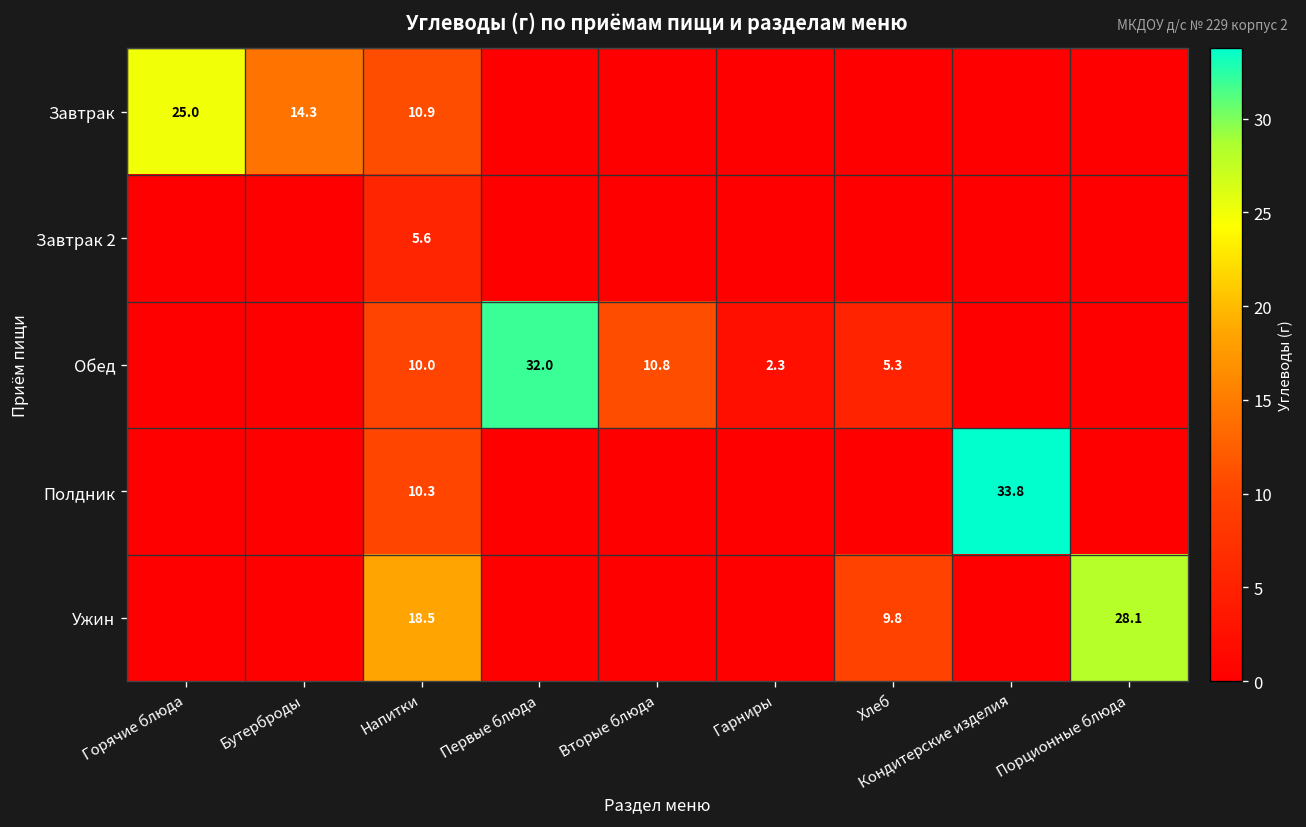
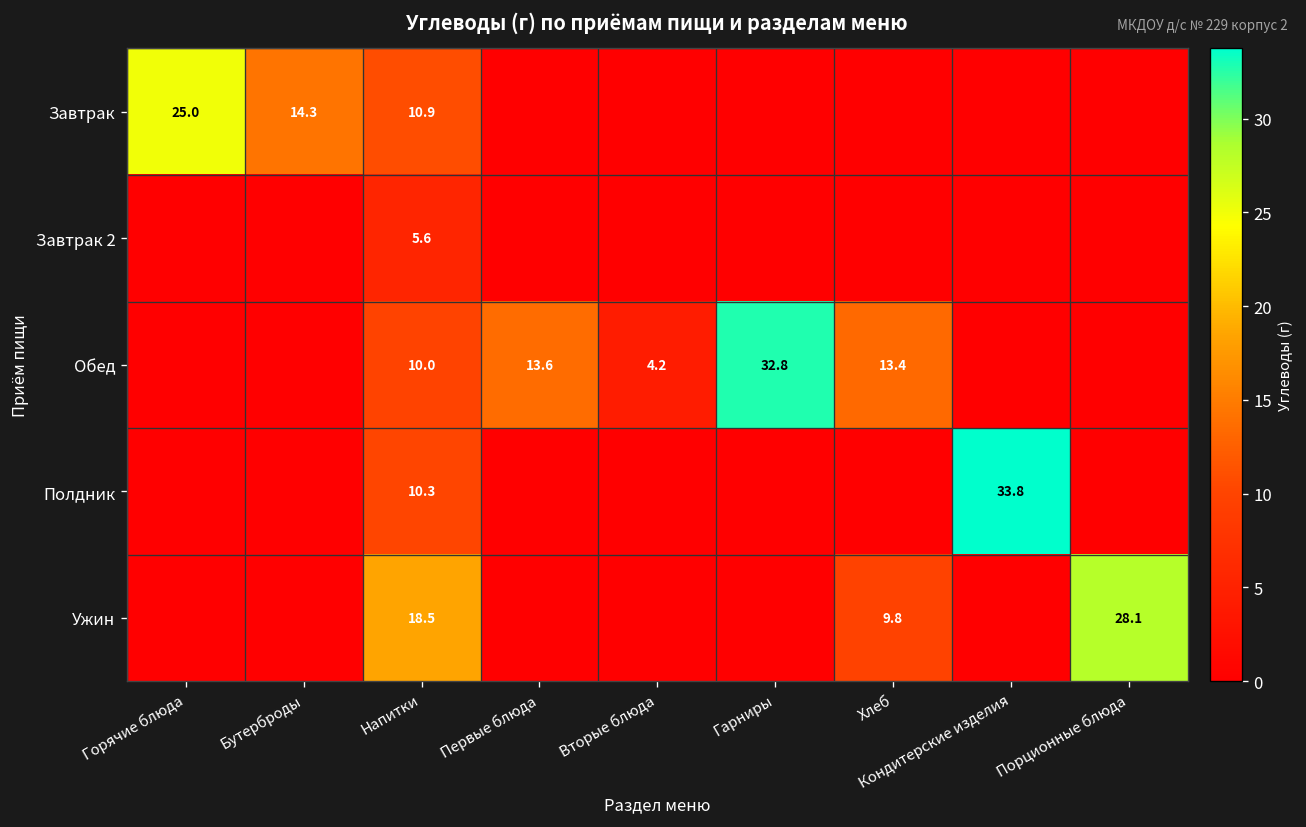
Обед, Первые блюда: 32.0 -> 13.6
Обед, Вторые блюда: 10.8 -> 4.2
Обед, Гарниры: 2.3 -> 32.8
Обед, Хлеб: 5.3 -> 13.4
